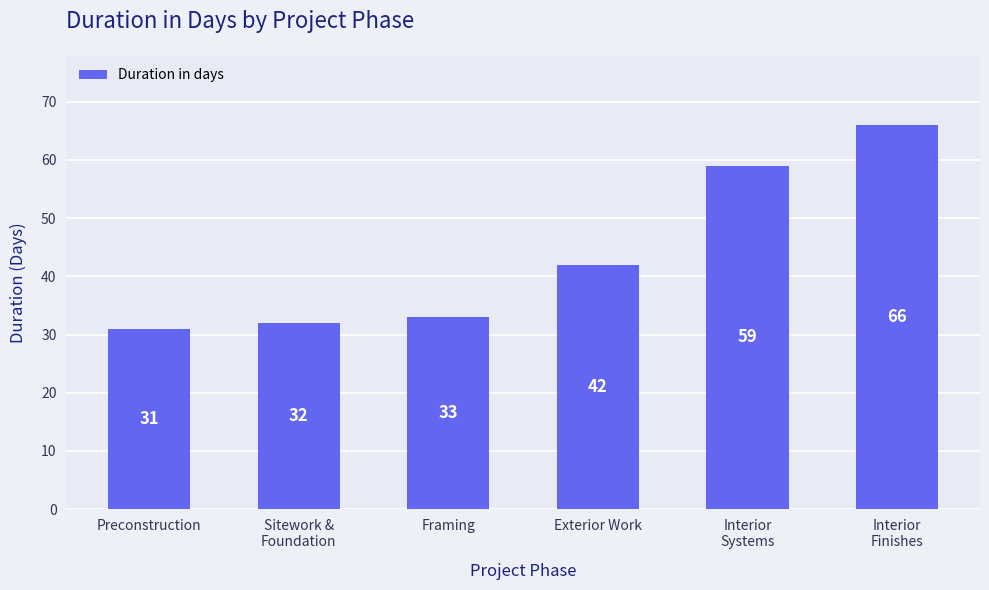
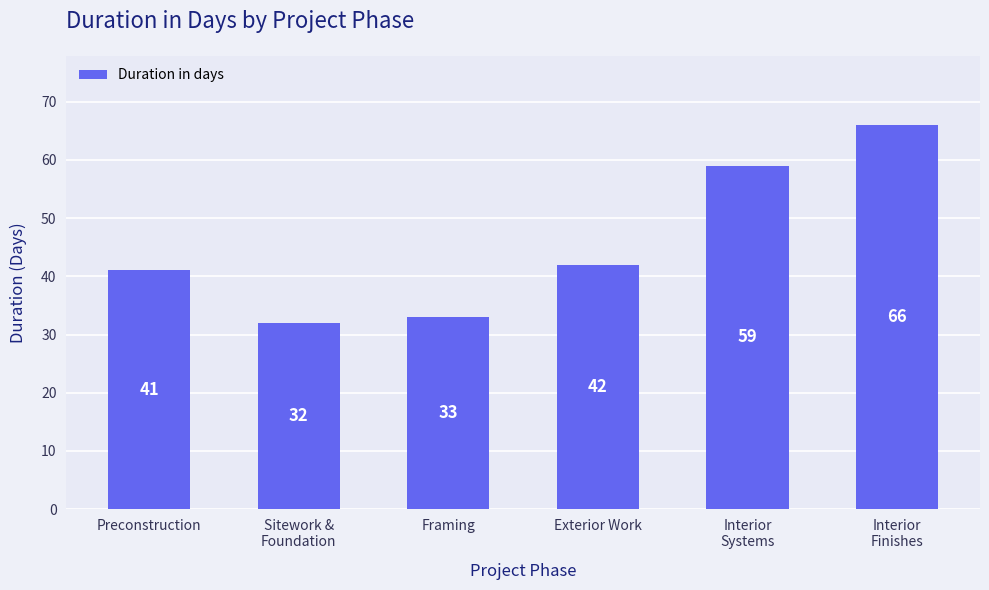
Preconstruction: 31 -> 41
